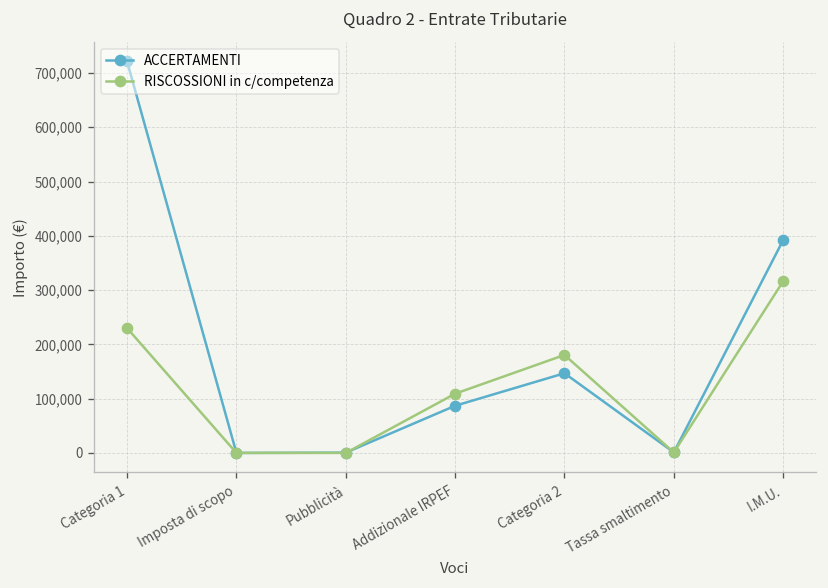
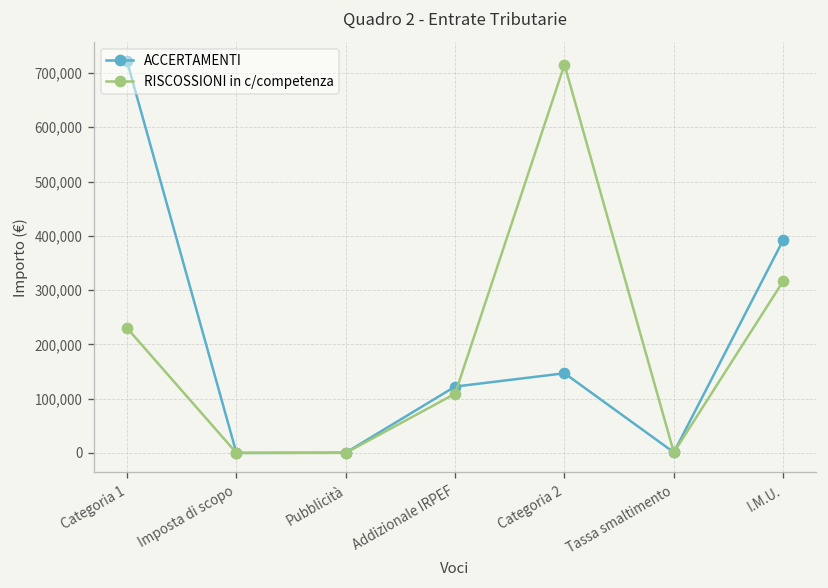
ACCERTAMENTI, Addizionale IRPEF: 90,000 -> 120,000
RISCOSSIONI in c/competenza, Categoria 2: 180,000 -> 720,000
